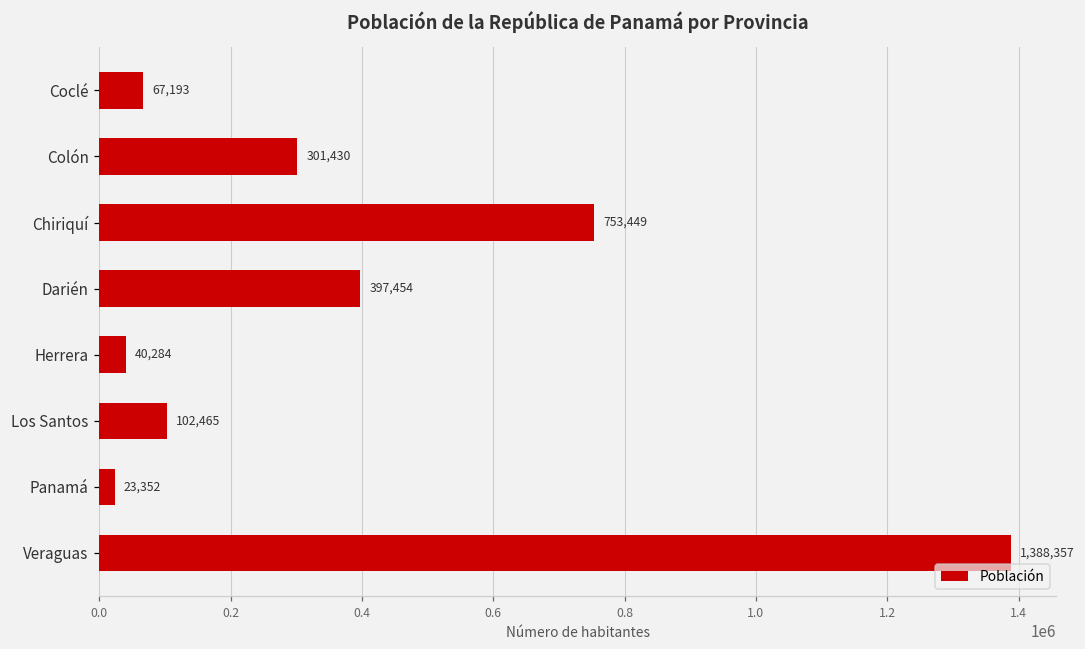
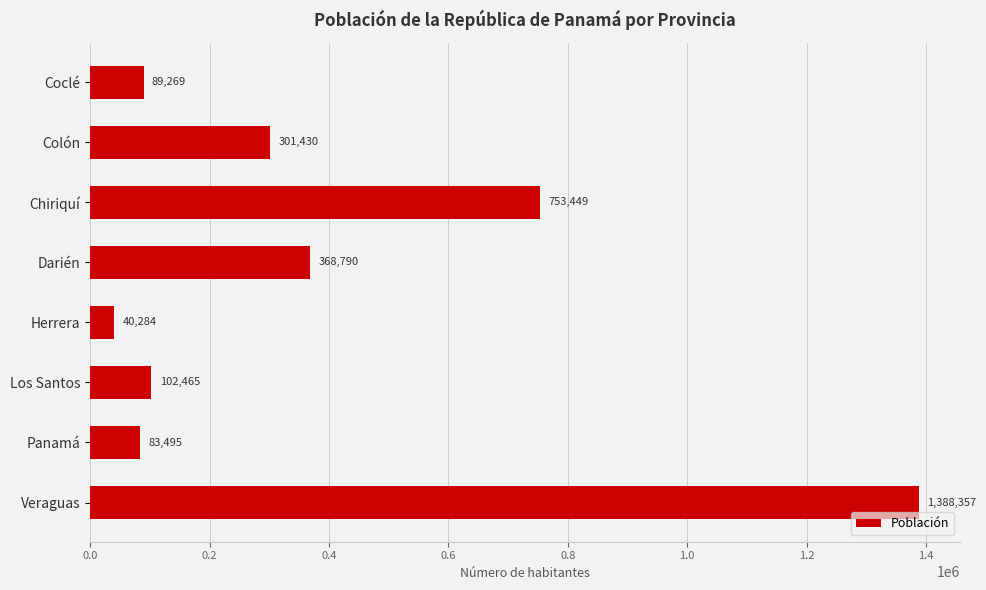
Coclé: 67,193 -> 89,269
Darién: 397,454 -> 368,790
Panamá: 23,352 -> 83,495
